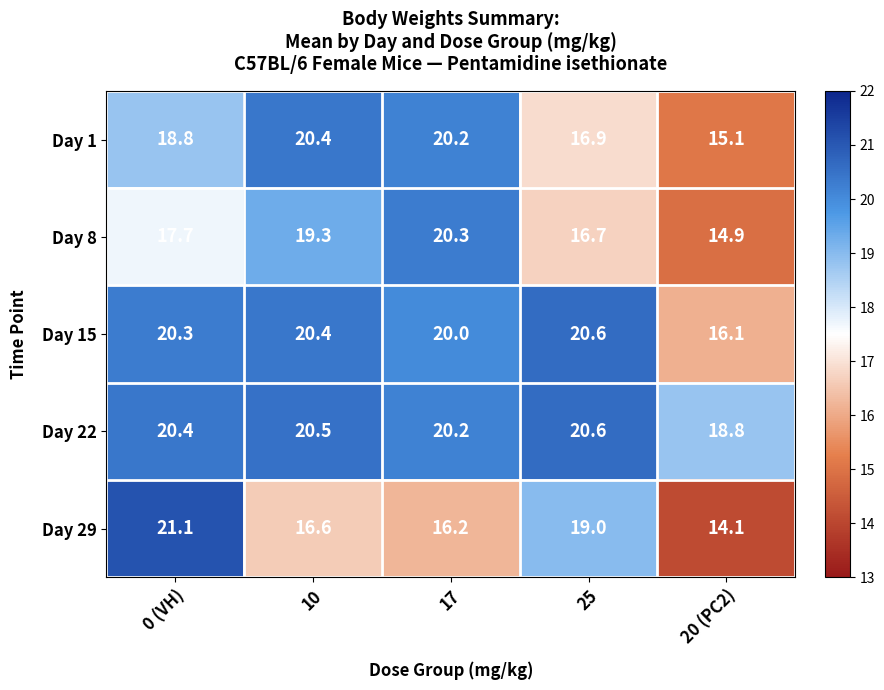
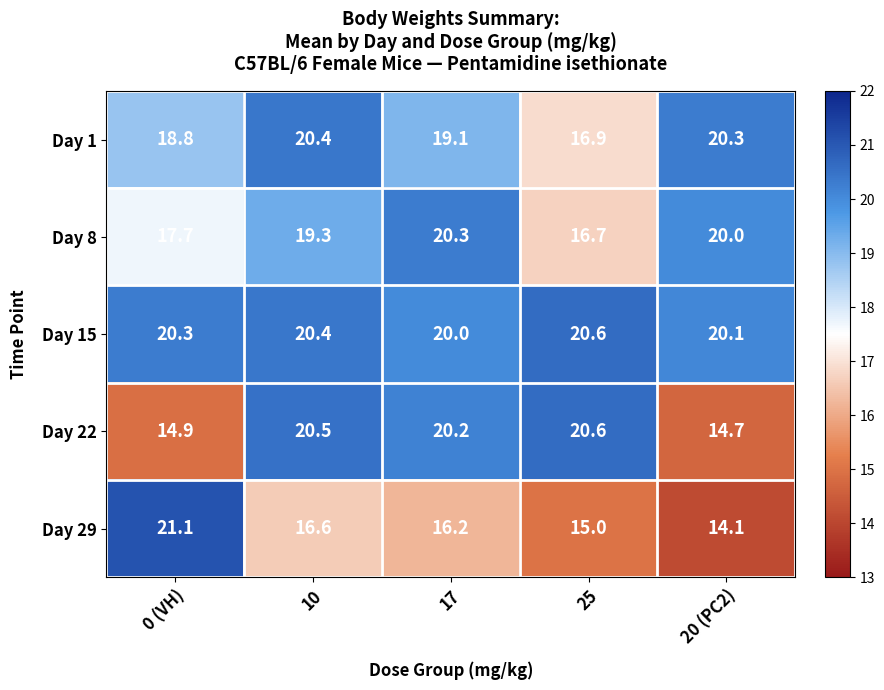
Day 1, 17: 20.2 -> 19.1
Day 1, 20 (PC2): 15.1 -> 20.3
Day 8, 20 (PC2): 14.9 -> 20.0
Day 15, 20 (PC2): 16.1 -> 20.1
Day 22, 0 (VH): 20.4 -> 14.9
Day 22, 20 (PC2): 18.8 -> 14.7
Day 29, 25: 19.0 -> 15.0
